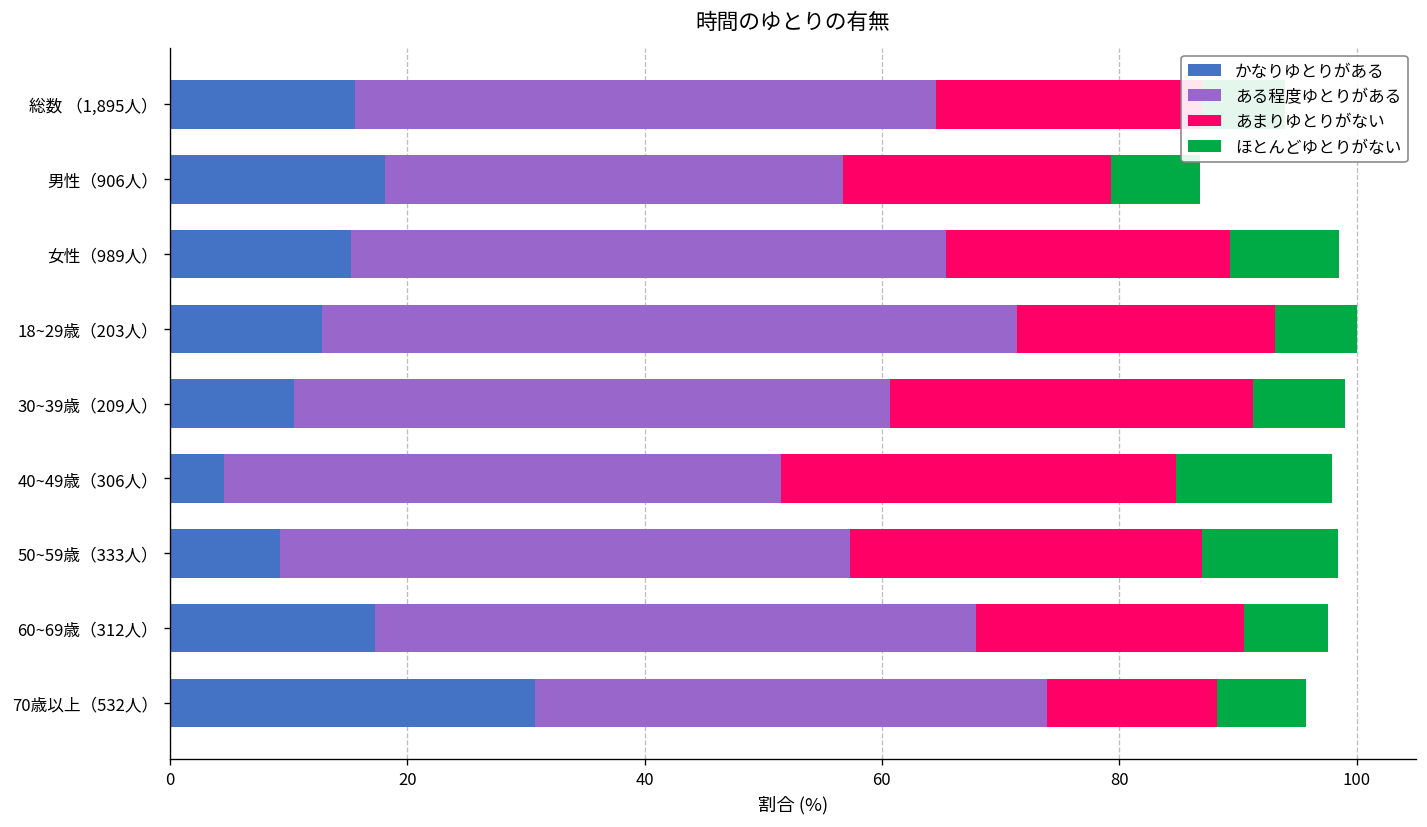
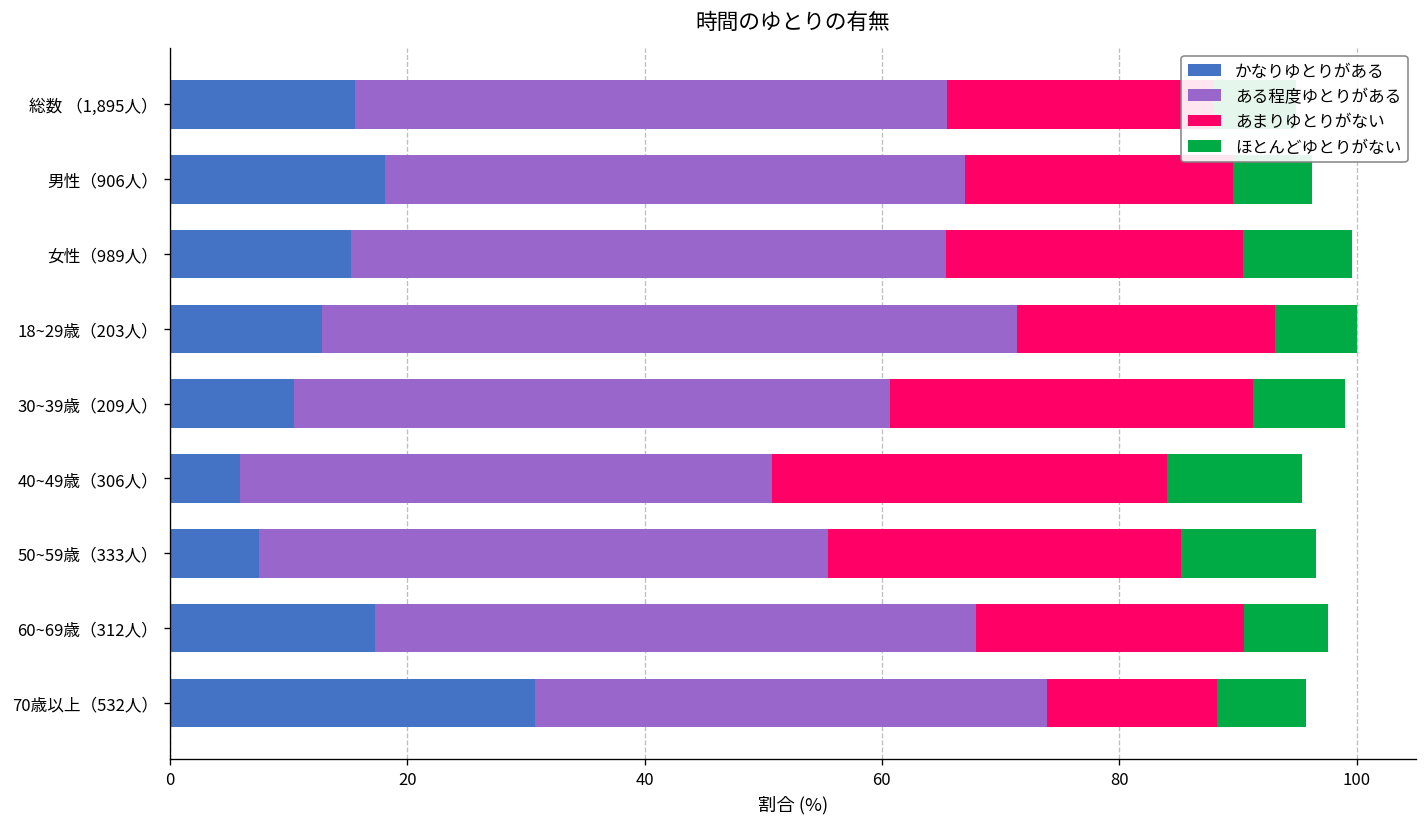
ある程度ゆとりがある, 総数 （1,895人）: 49 -> 50
ある程度ゆとりがある, 男性（906人）: 39 -> 49
ほとんどゆとりがない, 男性（906人）: 8 -> 7
あまりゆとりがない, 女性（989人）: 24 -> 25
かなりゆとりがある, 40~49歳（306人）: 5 -> 6
ある程度ゆとりがある, 40~49歳（306人）: 47 -> 45
ほとんどゆとりがない, 40~49歳（306人）: 13 -> 11
かなりゆとりがある, 50~59歳（333人）: 9 -> 8
